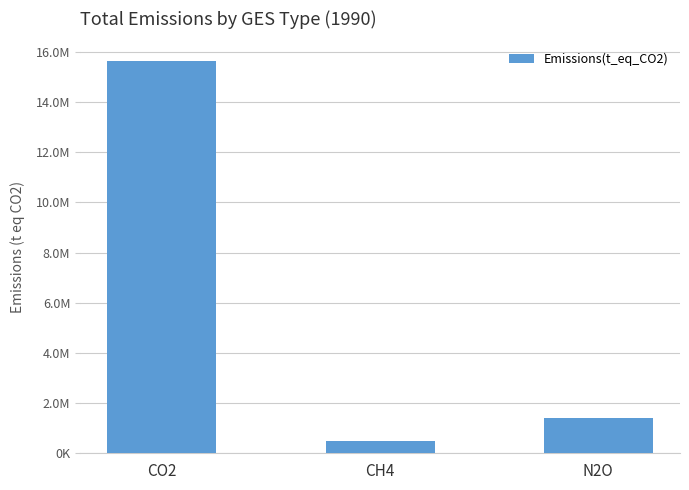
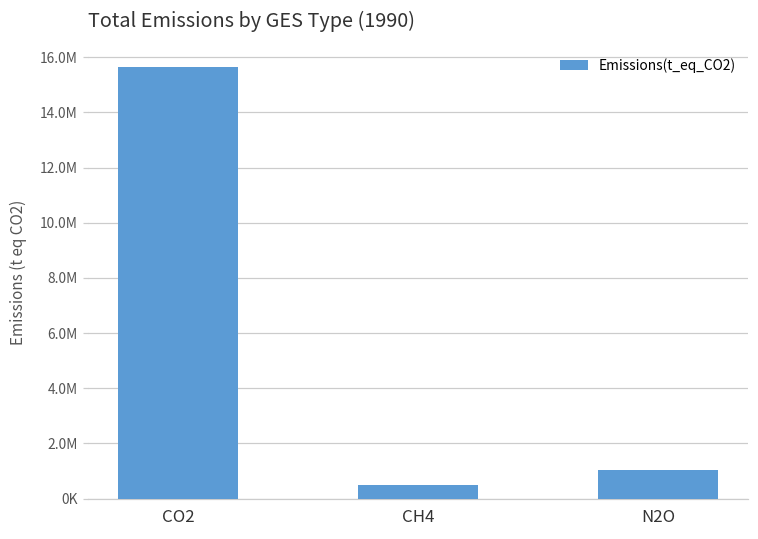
N2O: 1400000 -> 1000000
